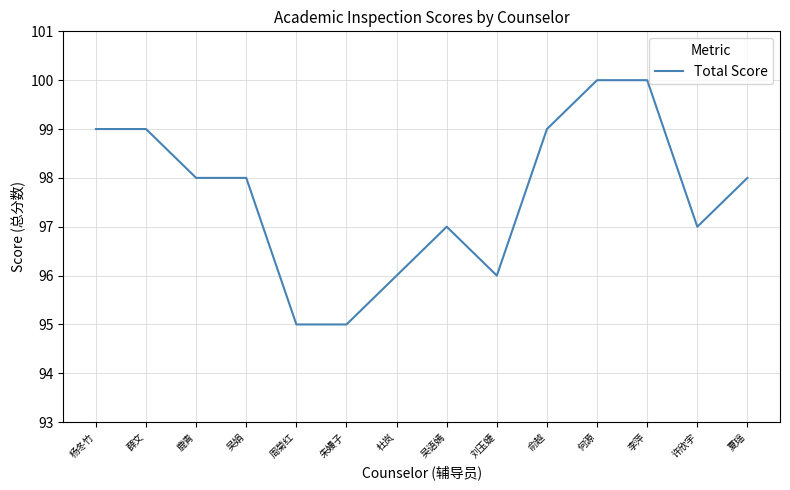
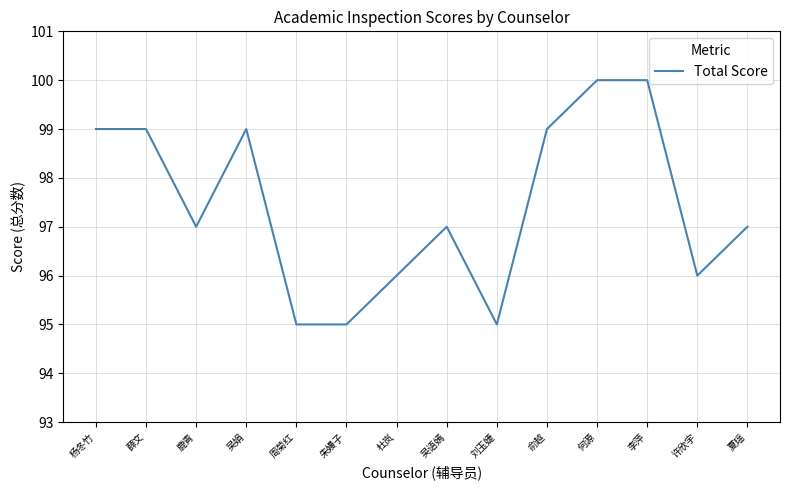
鹿青: 98 -> 97
吴娟: 98 -> 99
刘玉婕: 96 -> 95
许欣宇: 97 -> 96
夏瑶: 98 -> 97
